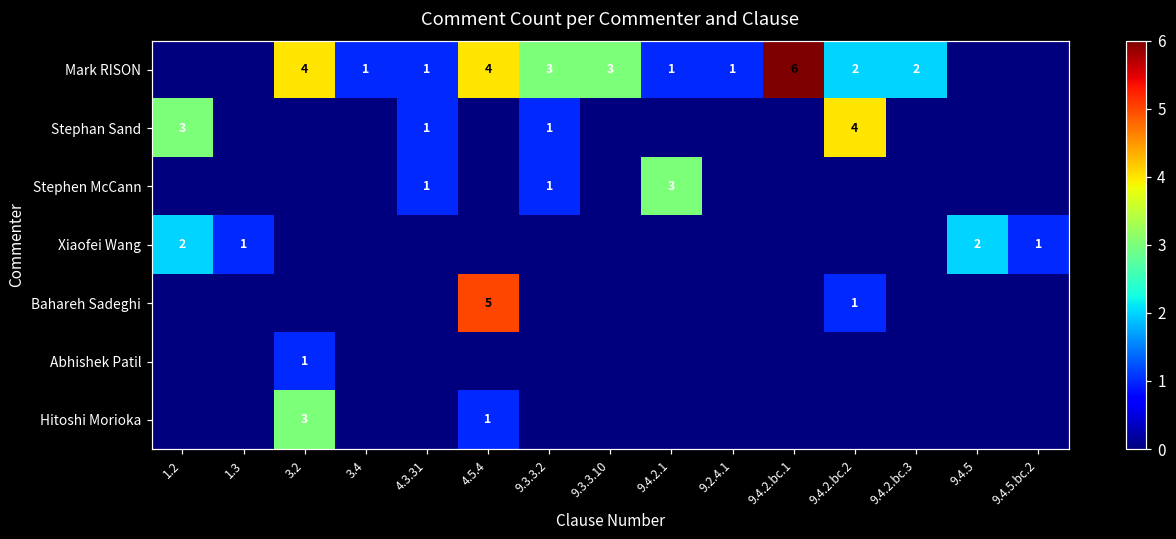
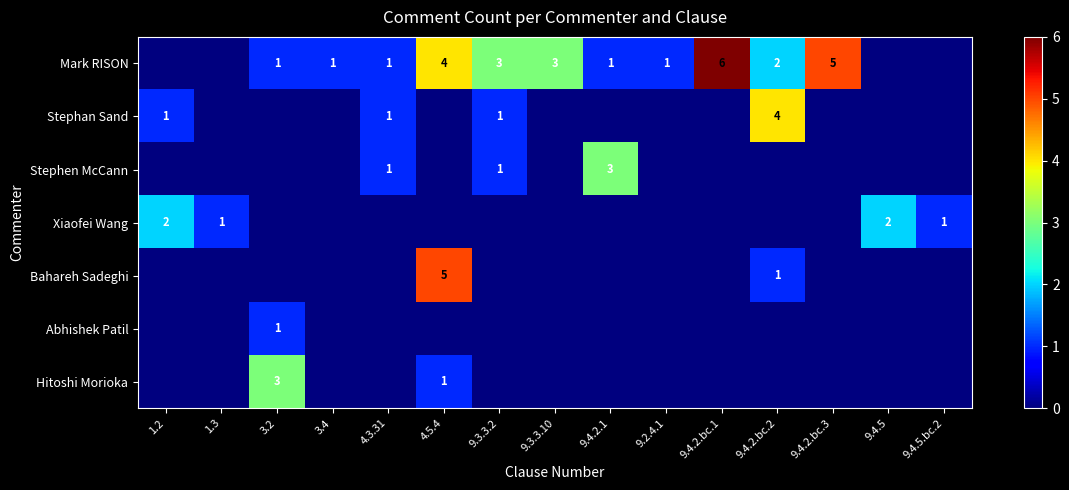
Mark RISON, 3.2: 4 -> 1
Mark RISON, 9.4.2.bc.3: 2 -> 5
Stephan Sand, 1.2: 3 -> 1
